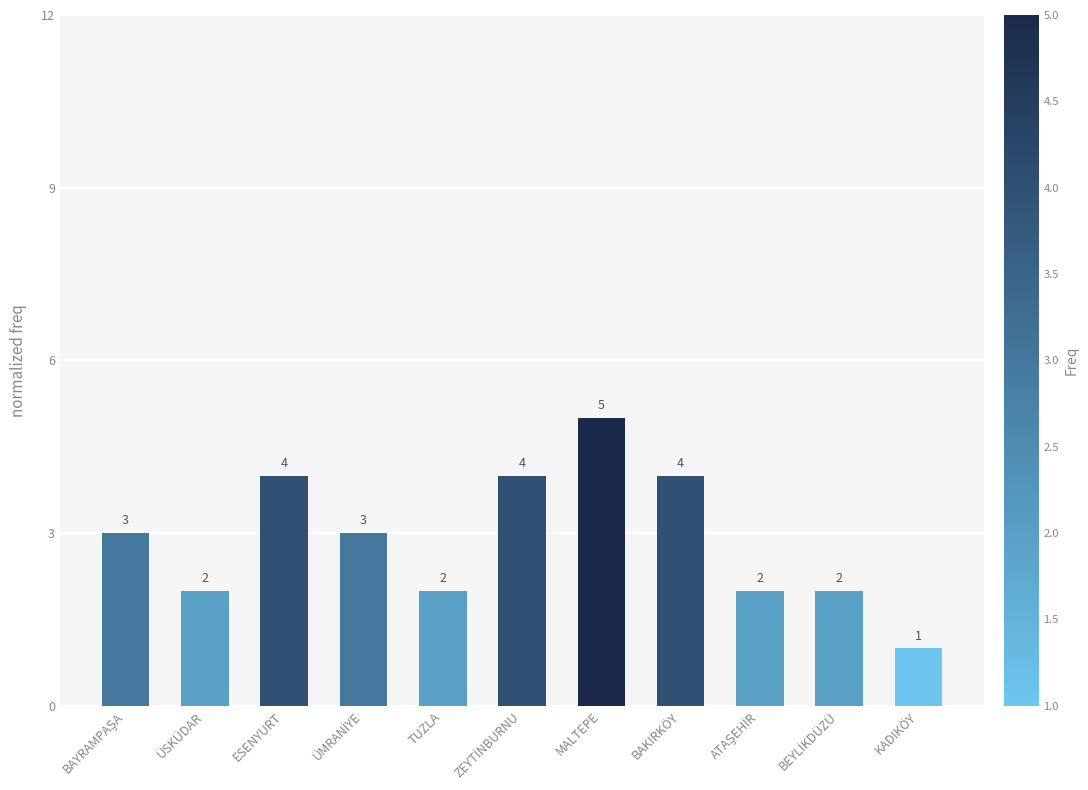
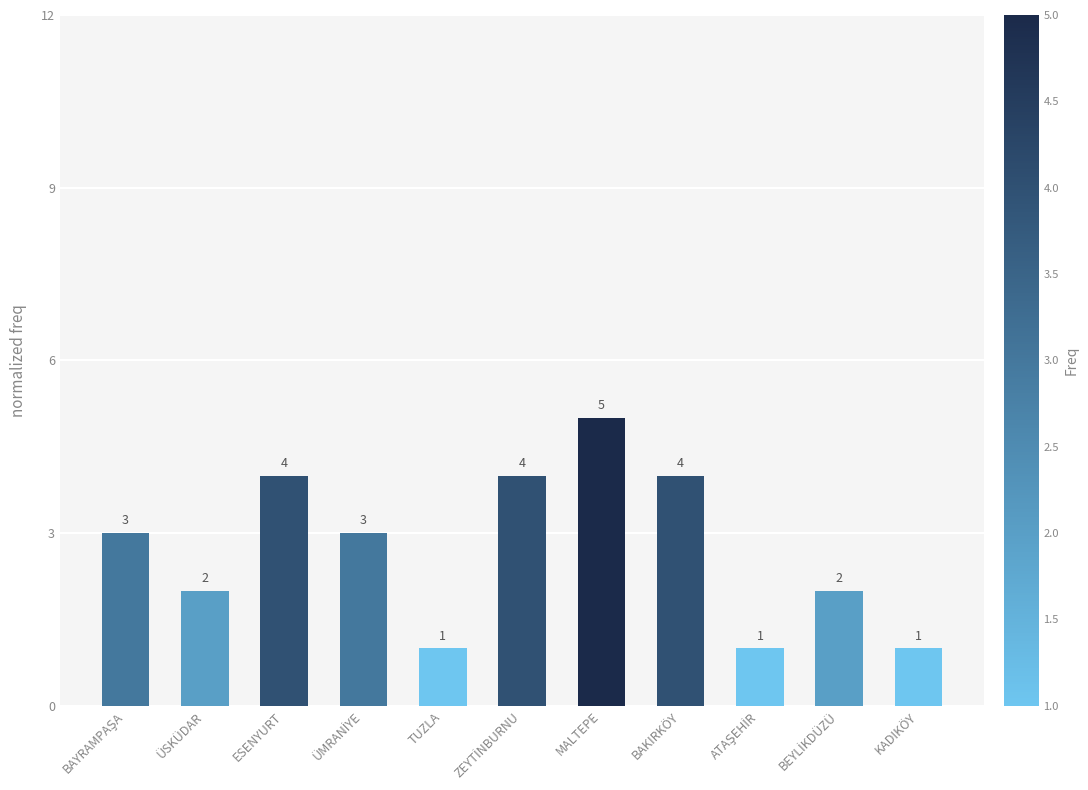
TUZLA: 2 -> 1
ATAŞEHİR: 2 -> 1
